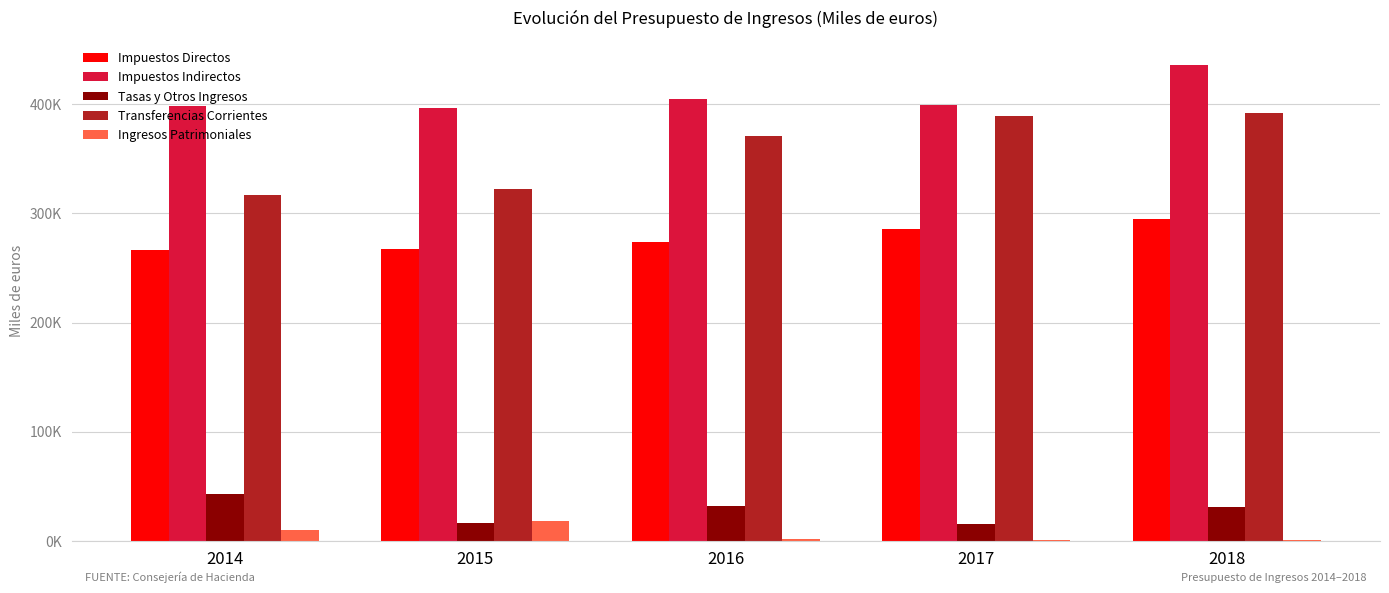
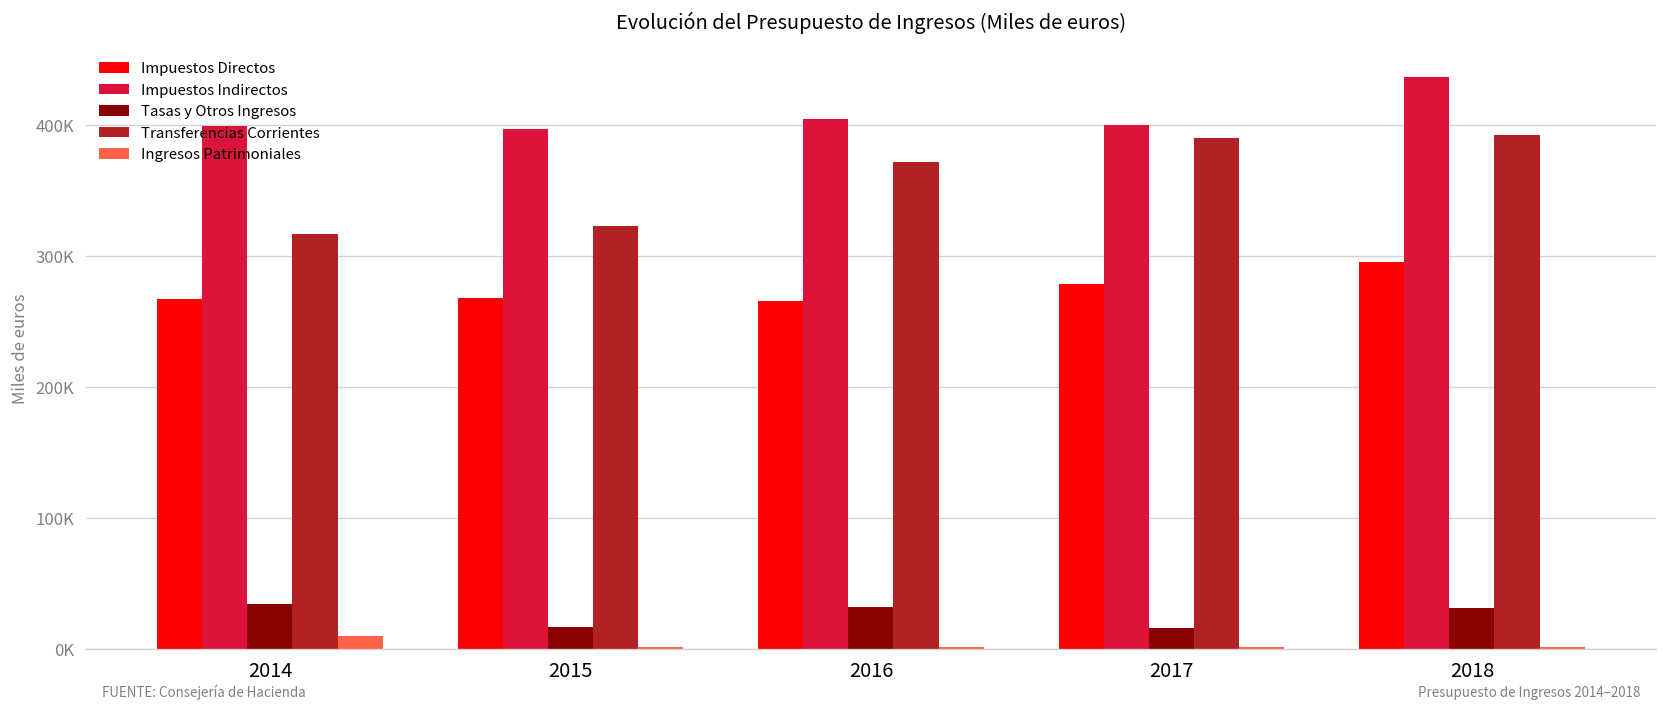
Tasas y Otros Ingresos, 2014: 43000 -> 34000
Ingresos Patrimoniales, 2015: 19000 -> 2000
Impuestos Directos, 2016: 274000 -> 266000
Impuestos Directos, 2017: 286000 -> 278000
